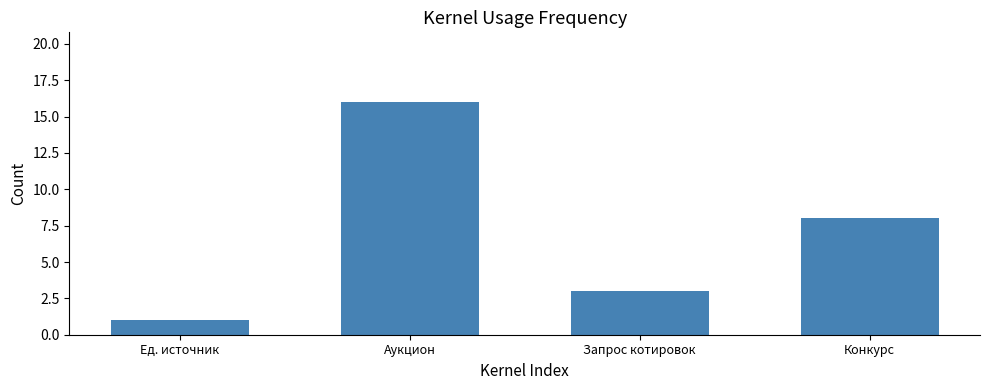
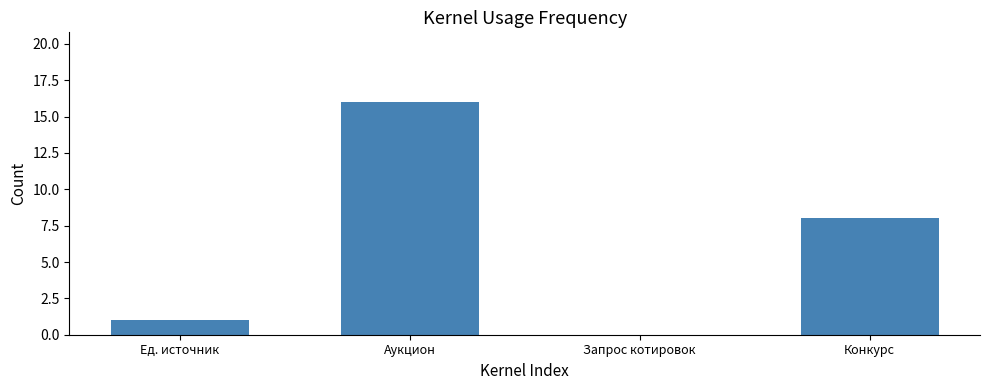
Запрос котировок: 3 -> 0
